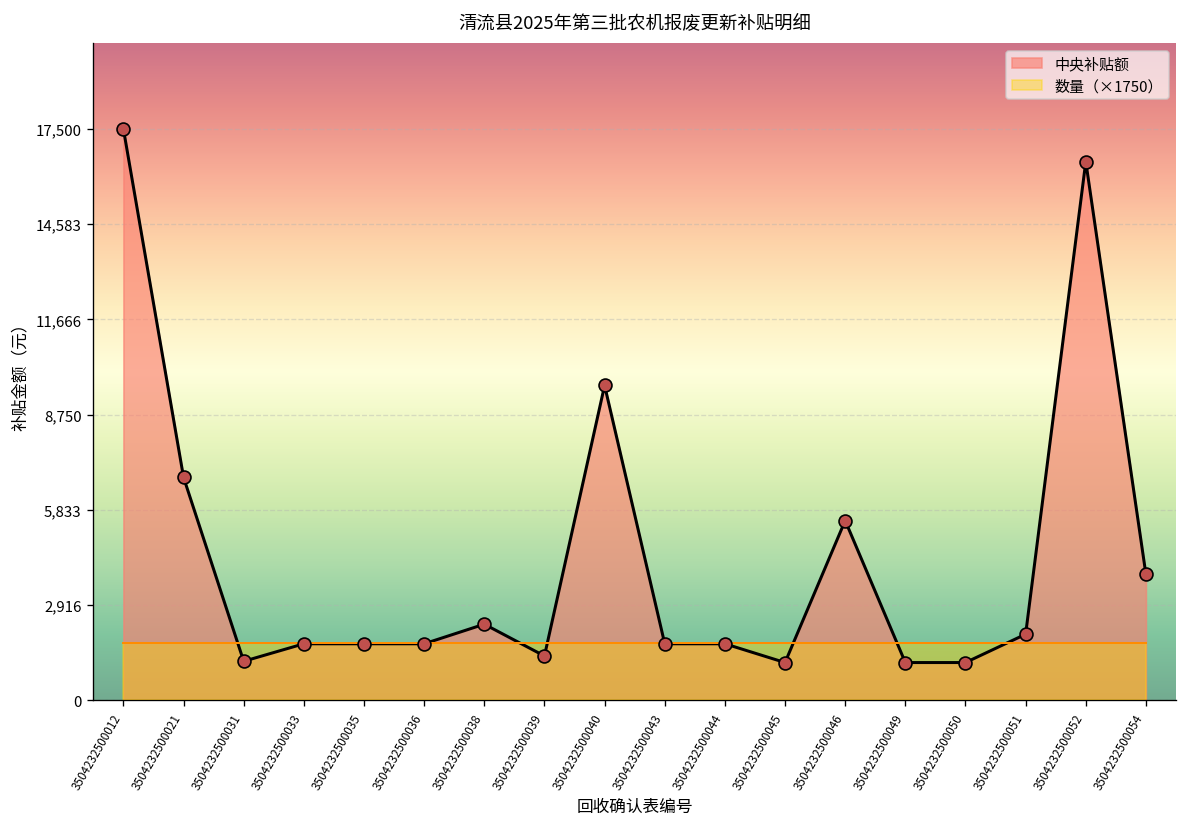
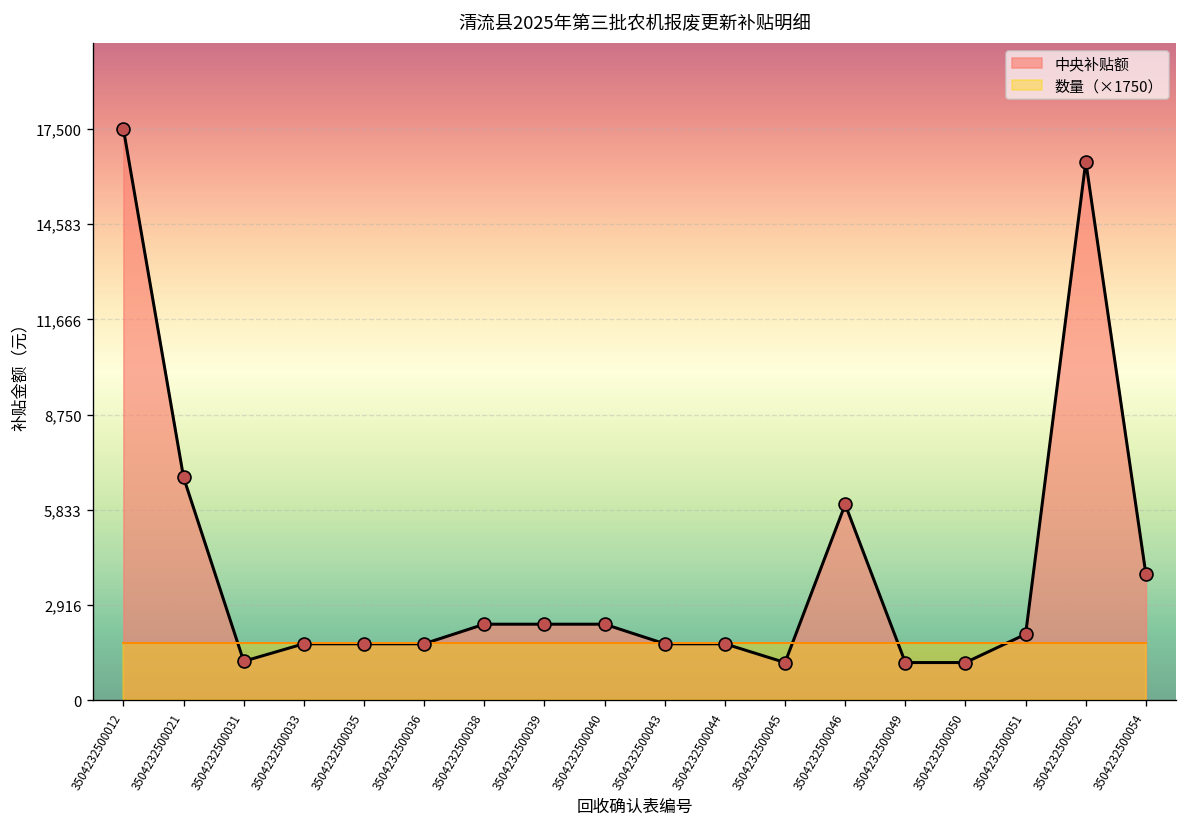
中央补贴额, 3504232500039: 1,400 -> 2,300
中央补贴额, 3504232500040: 9,600 -> 2,300
中央补贴额, 3504232500046: 5,500 -> 6,000
